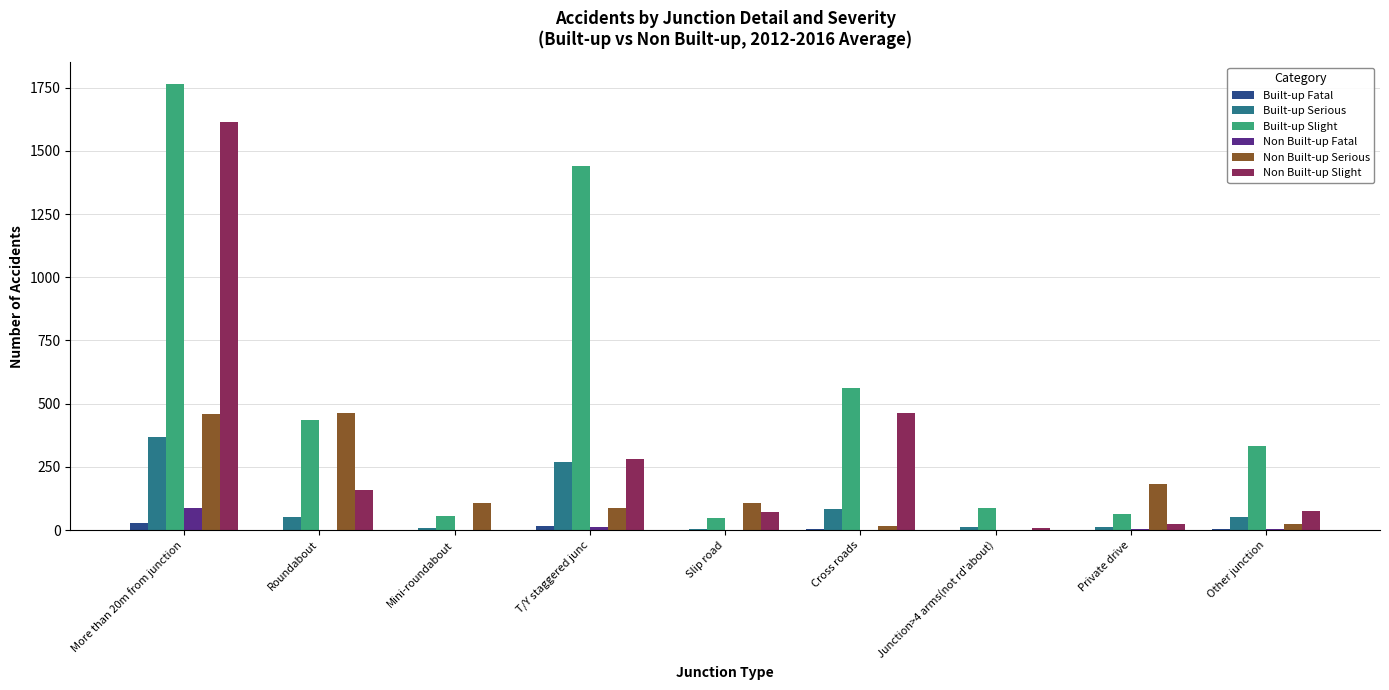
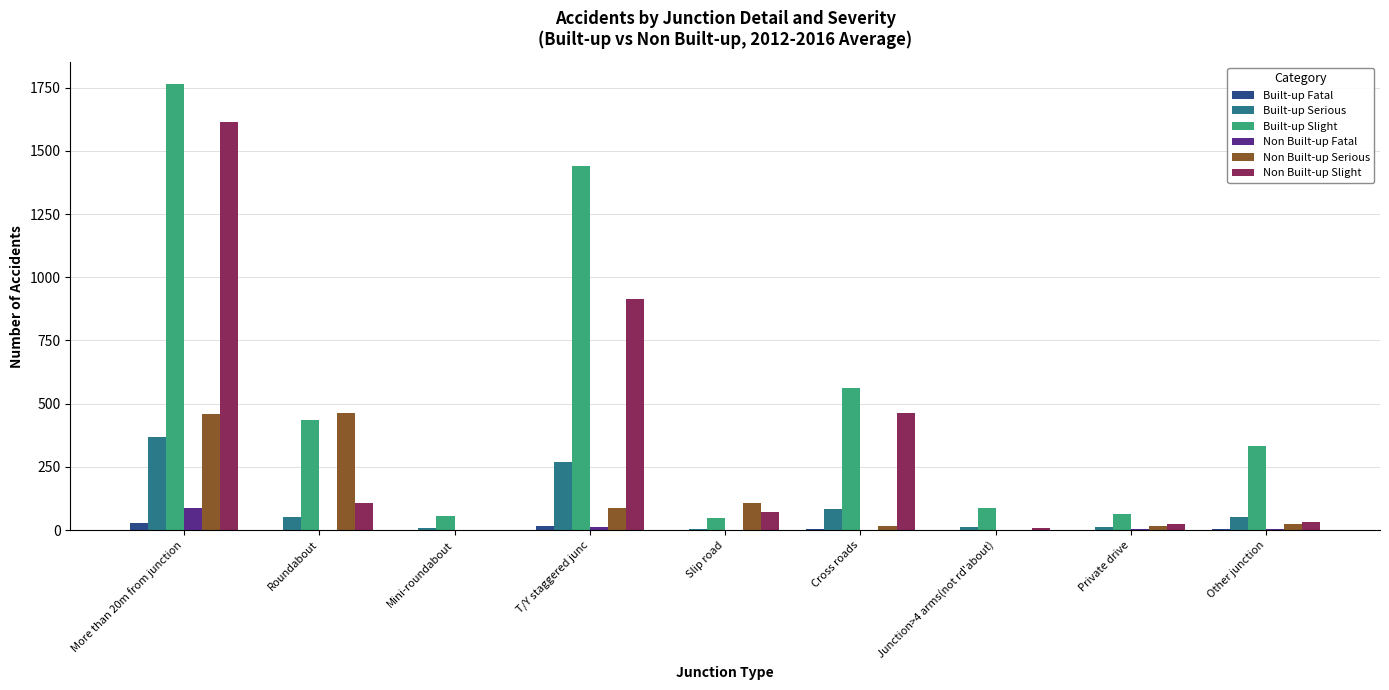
Non Built-up Slight, Roundabout: 160 -> 110
Non Built-up Serious, Mini-roundabout: 110 -> 0
Non Built-up Slight, T/Y staggered junc: 280 -> 910
Non Built-up Serious, Private drive: 180 -> 20
Non Built-up Slight, Other junction: 70 -> 30
